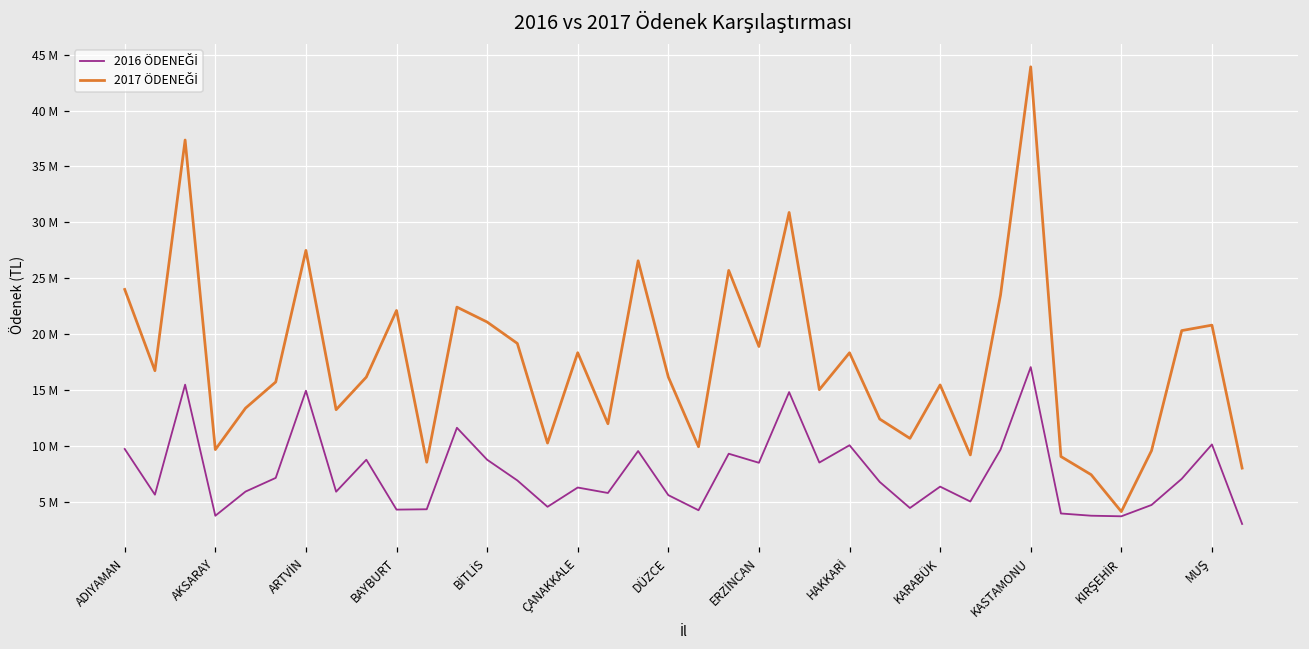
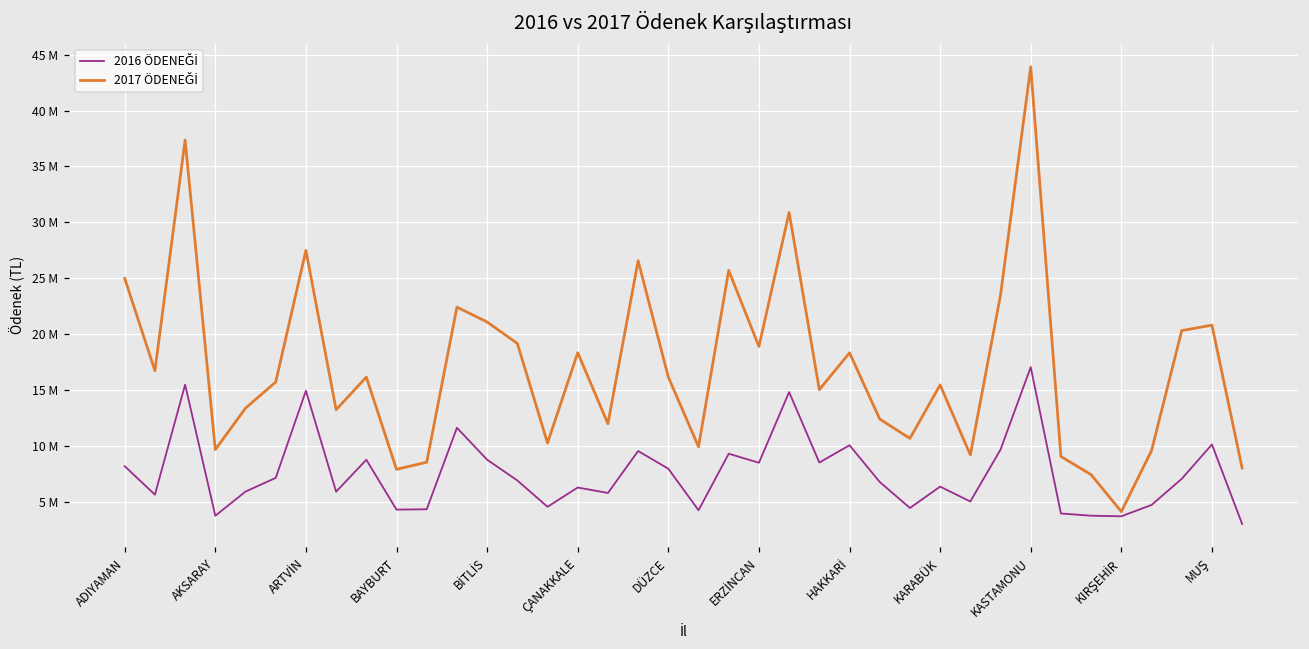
2016 ÖDENEĞİ, ADIYAMAN: 9800000 -> 8200000
2017 ÖDENEĞİ, ADIYAMAN: 24000000 -> 25000000
2017 ÖDENEĞİ, BAYBURT: 22100000 -> 7900000
2016 ÖDENEĞİ, DÜZCE: 5600000 -> 8000000
